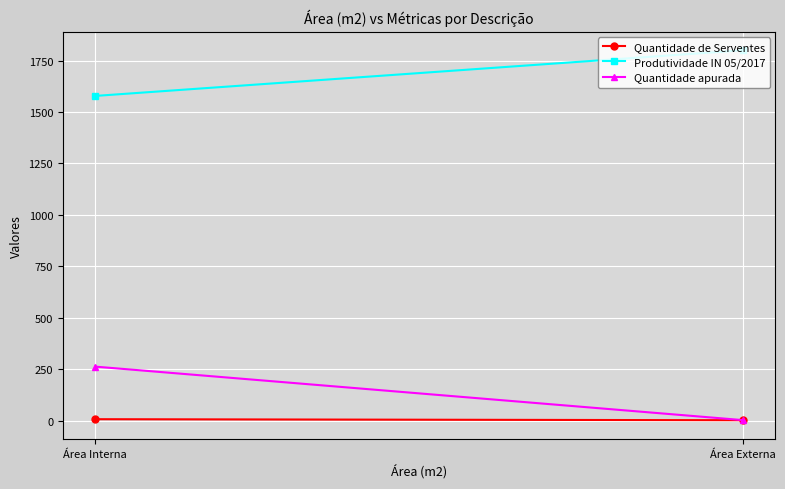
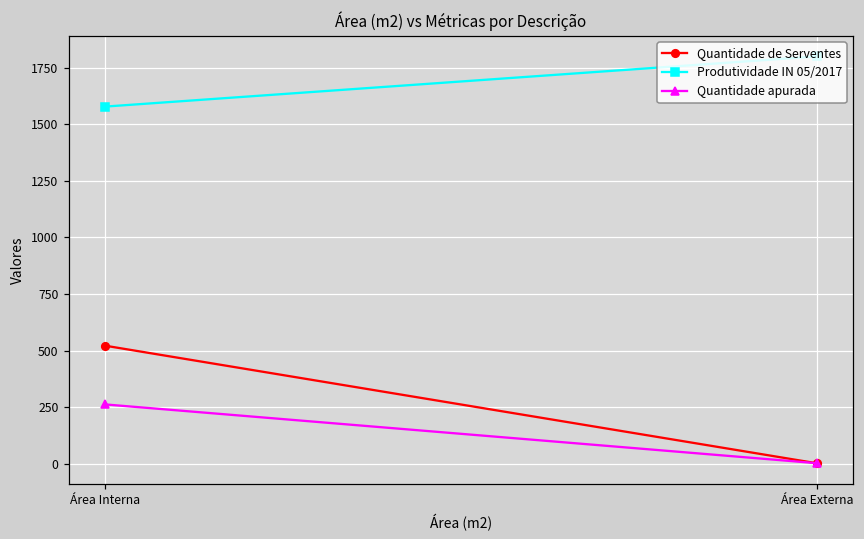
Quantidade de Serventes, Área Interna: 10 -> 520
